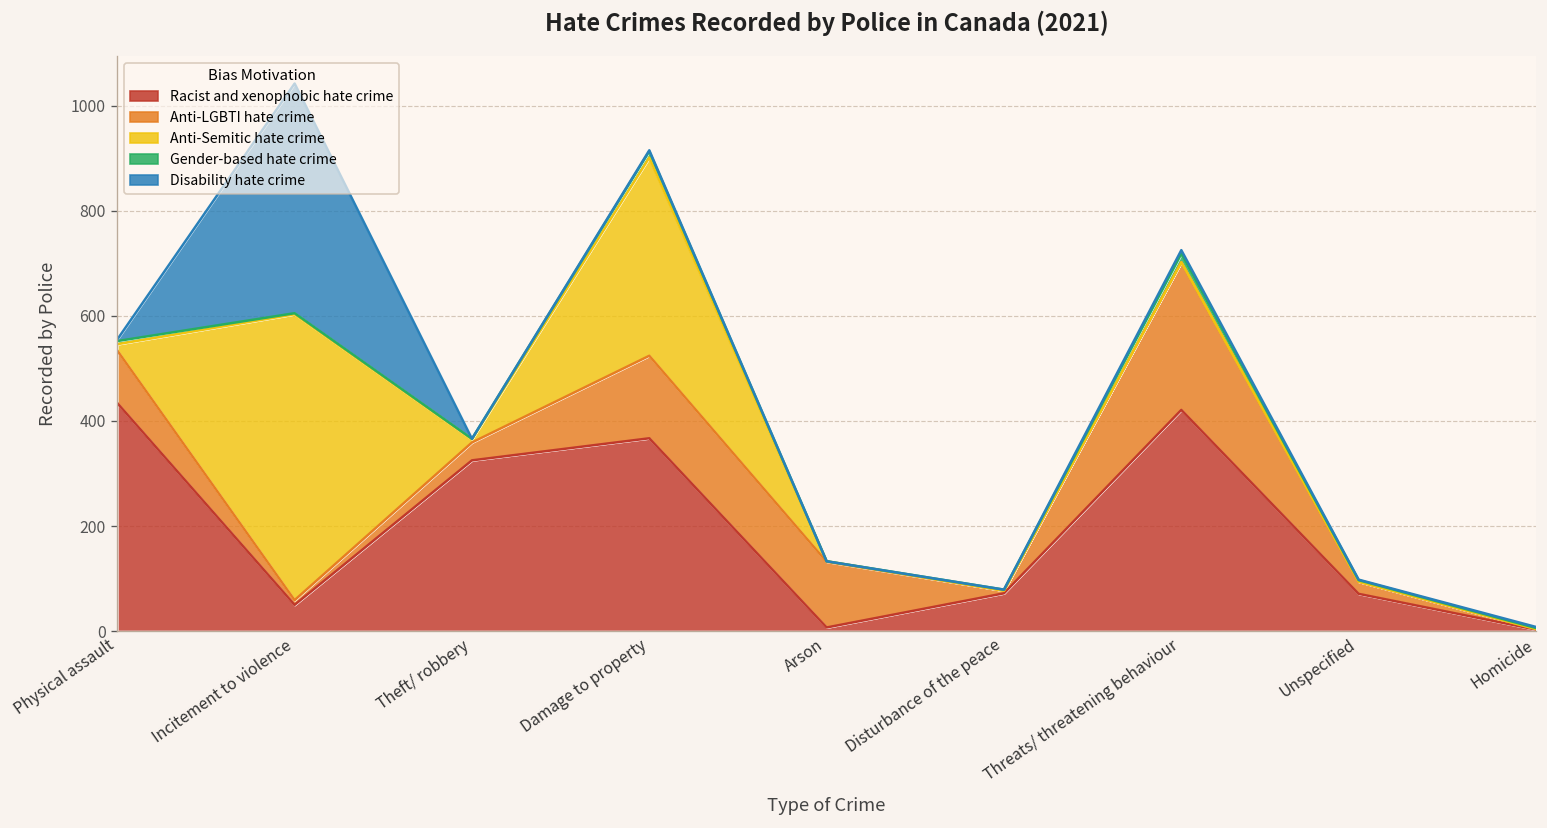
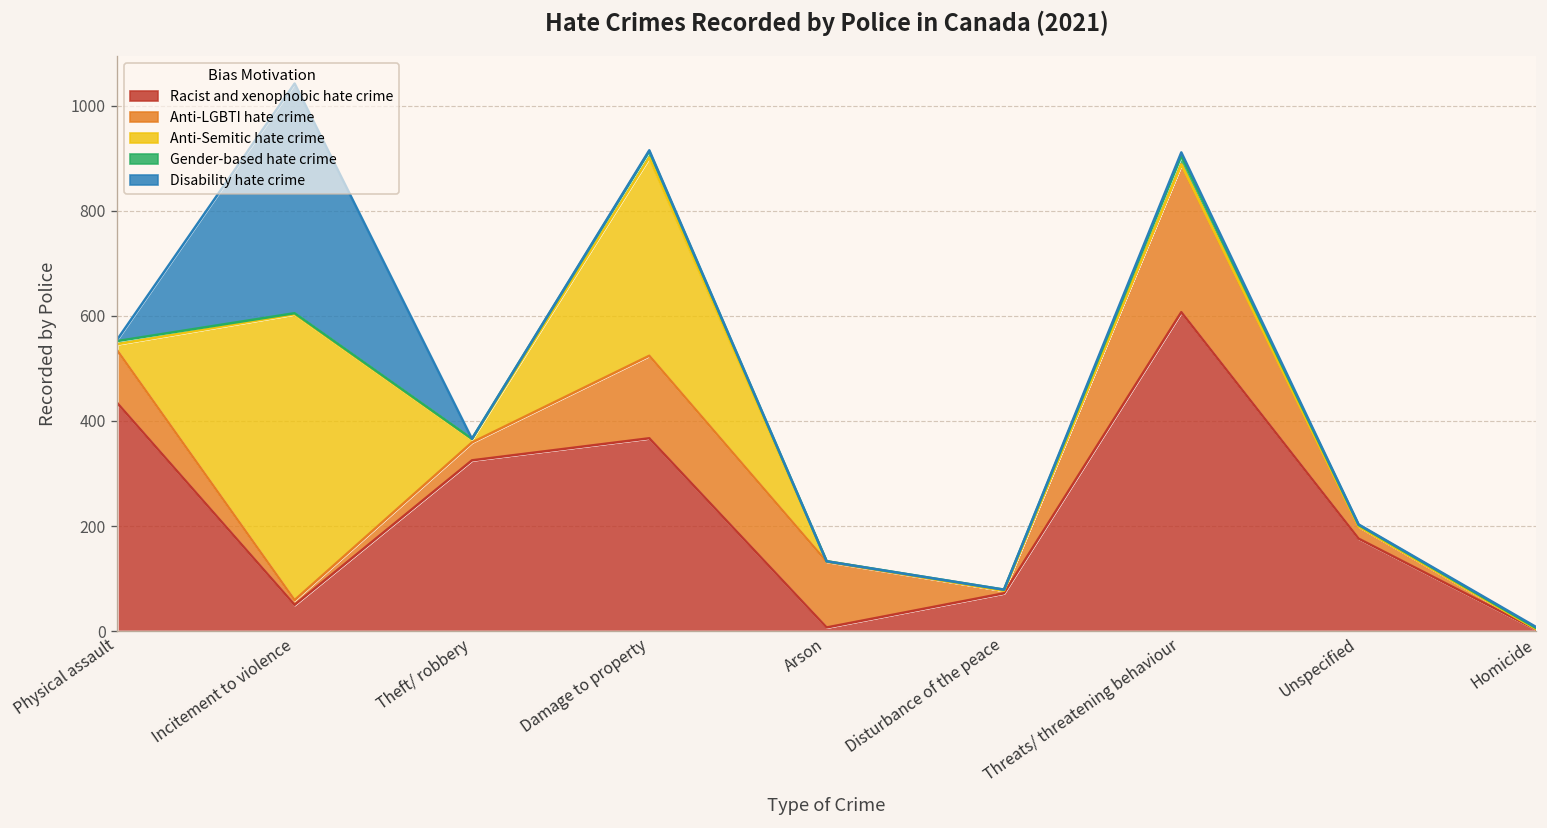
Racist and xenophobic hate crime, Threats/ threatening behaviour: 420 -> 610
Racist and xenophobic hate crime, Unspecified: 70 -> 180
